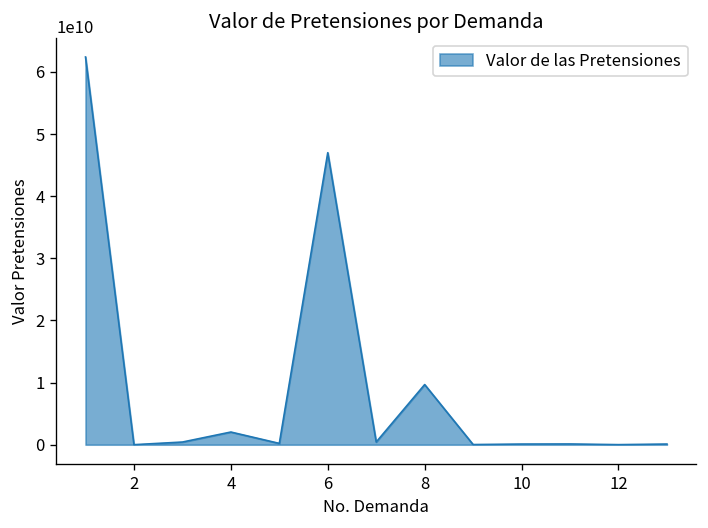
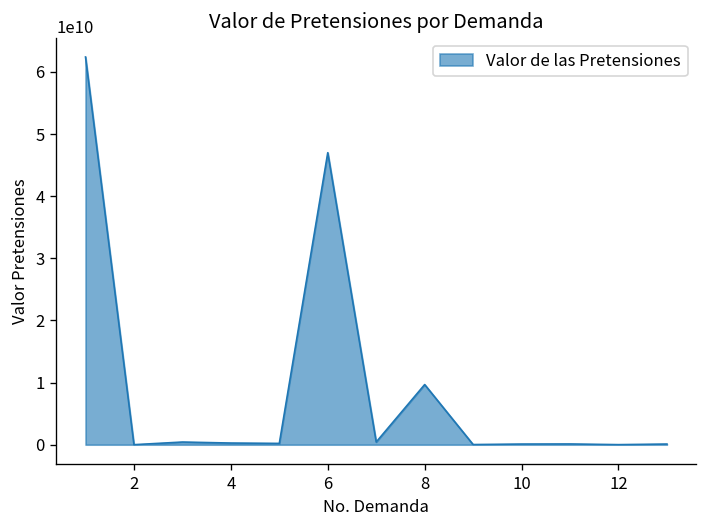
4: 2000000000 -> 0
